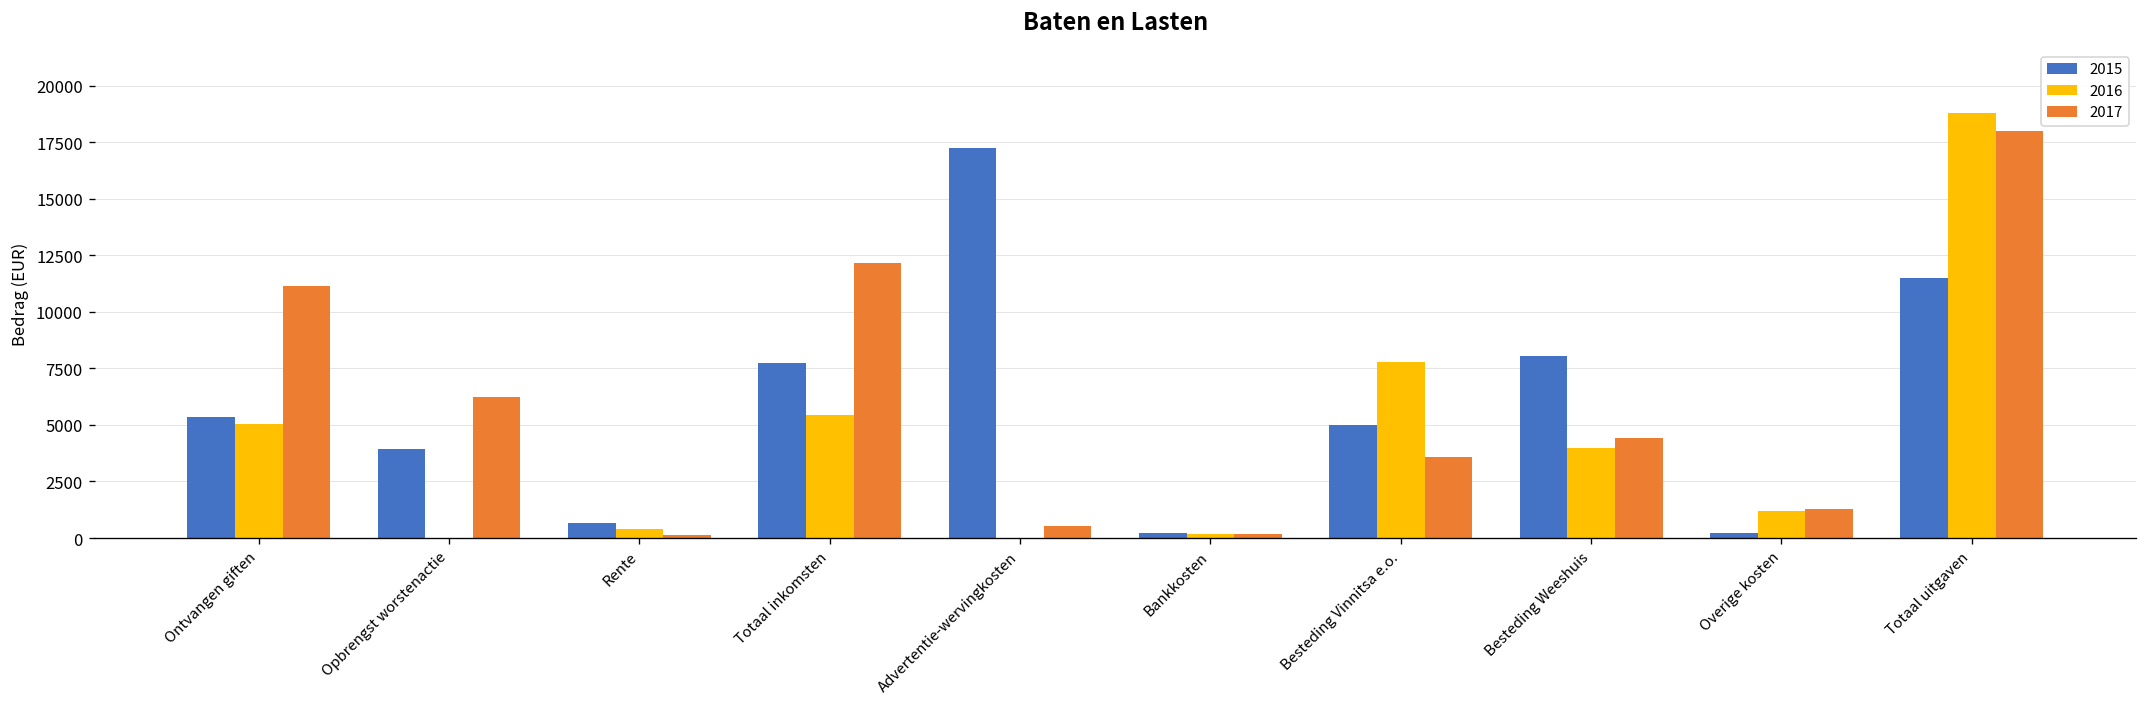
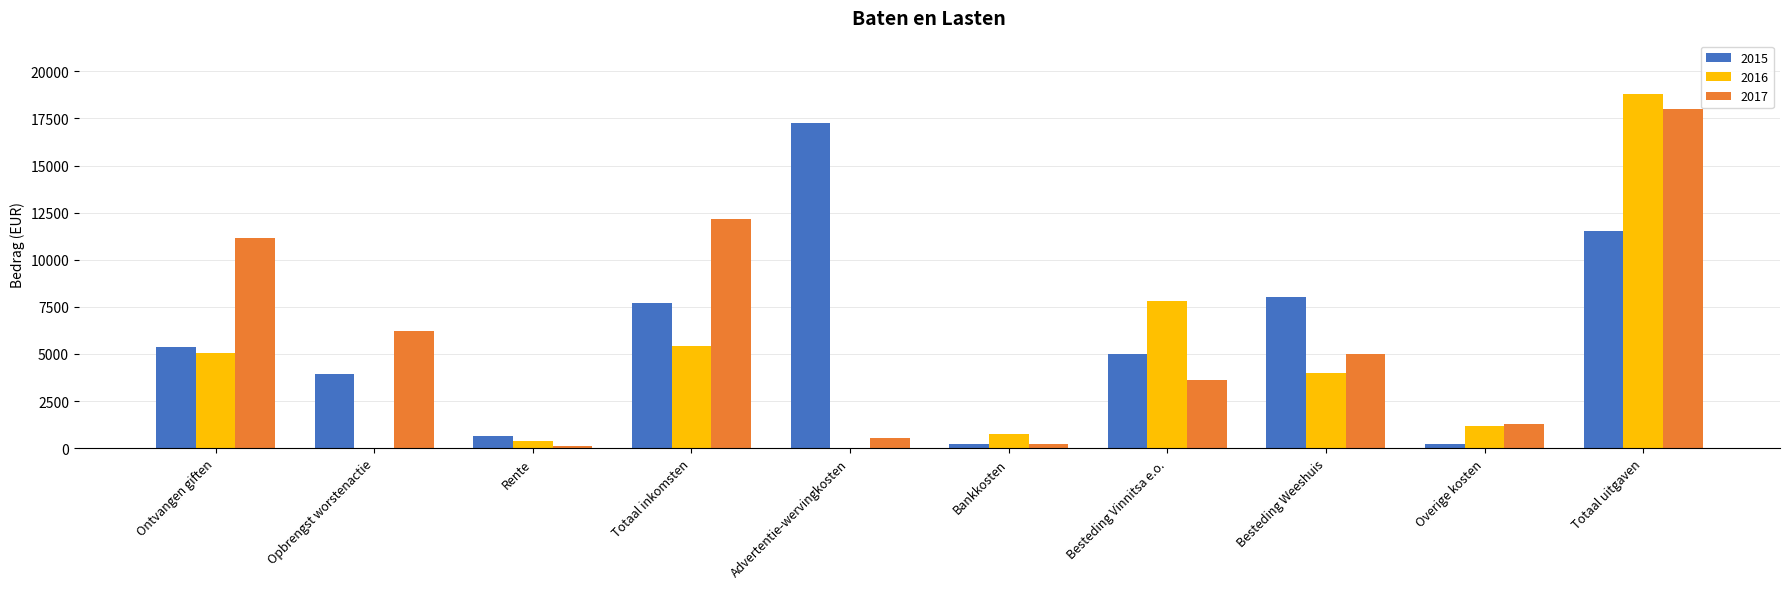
2016, Bankkosten: 200 -> 800
2017, Besteding Weeshuis: 4400 -> 5000
